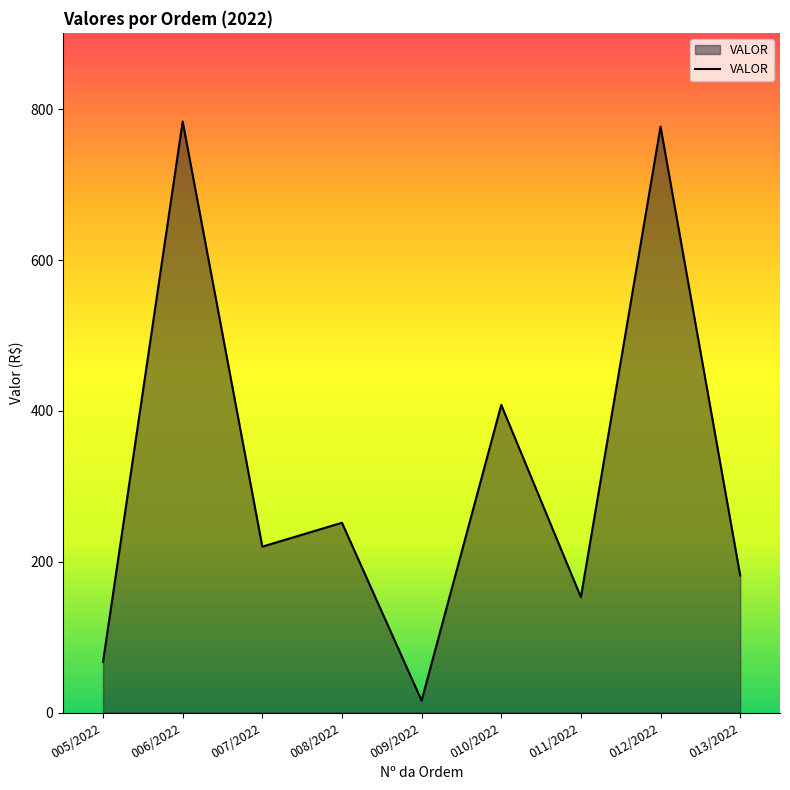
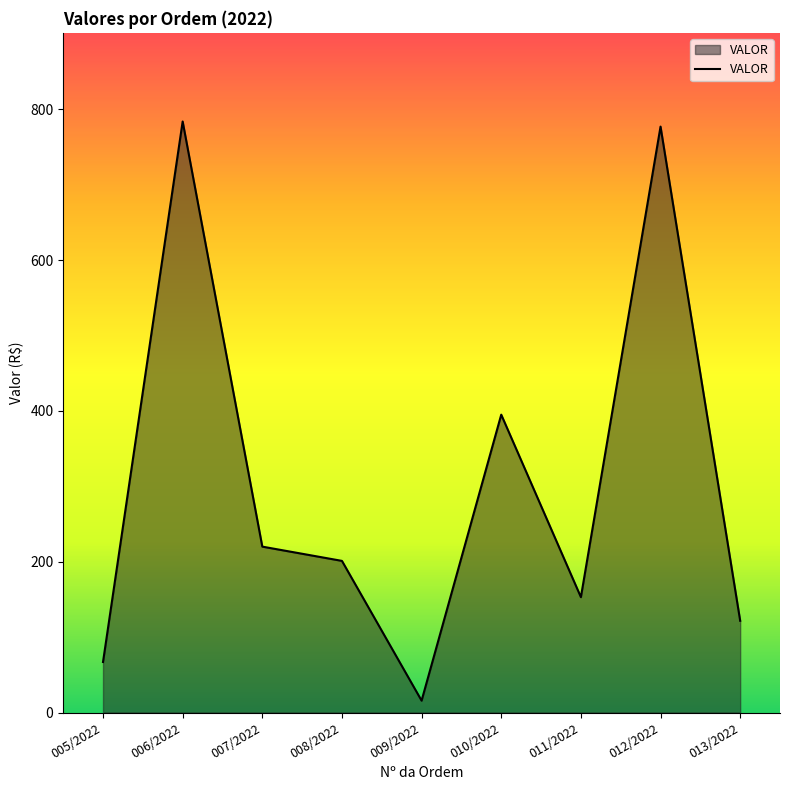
008/2022: 250 -> 200
010/2022: 410 -> 400
013/2022: 180 -> 120
